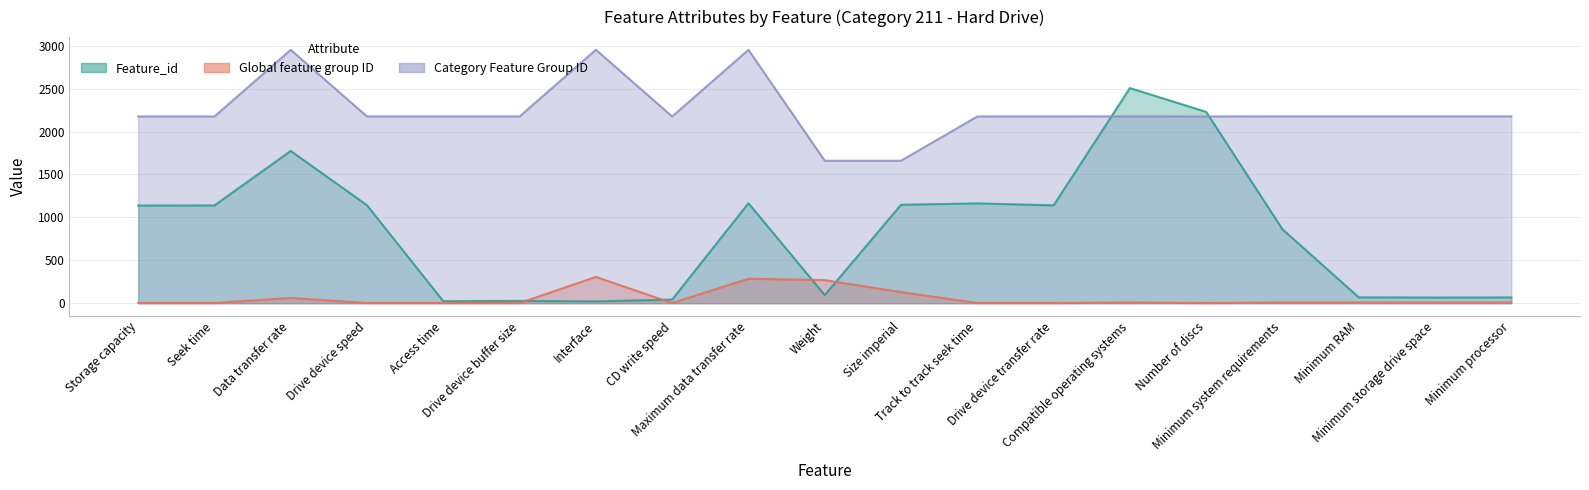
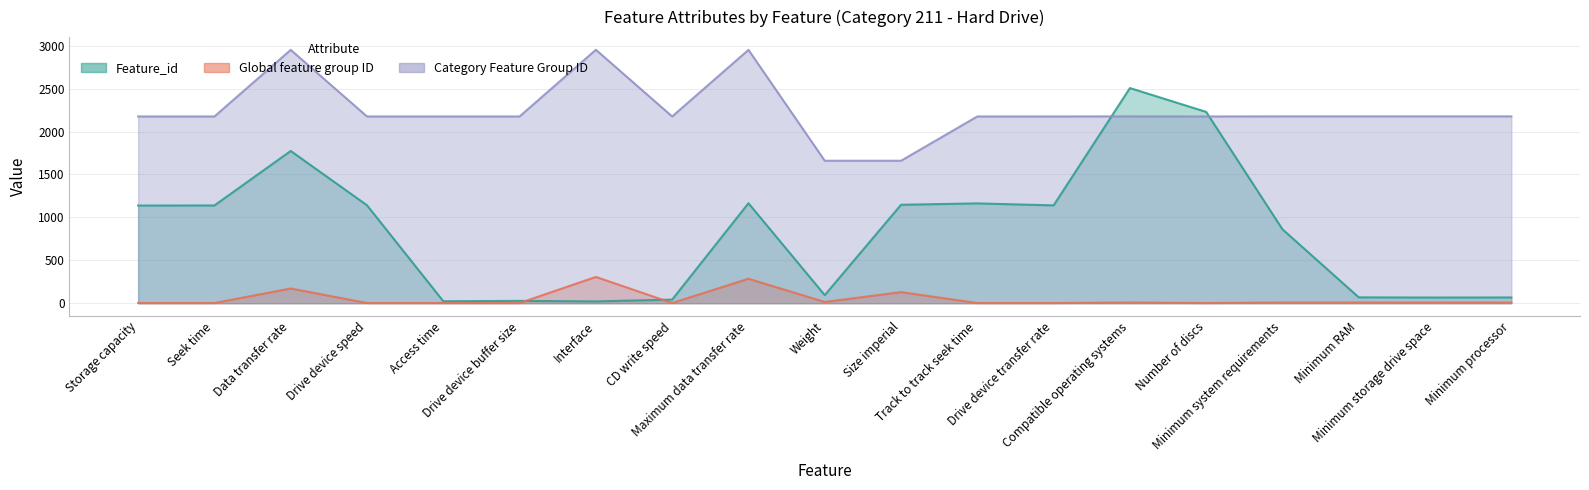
Global feature group ID, Data transfer rate: 100 -> 200
Global feature group ID, Weight: 300 -> 0
